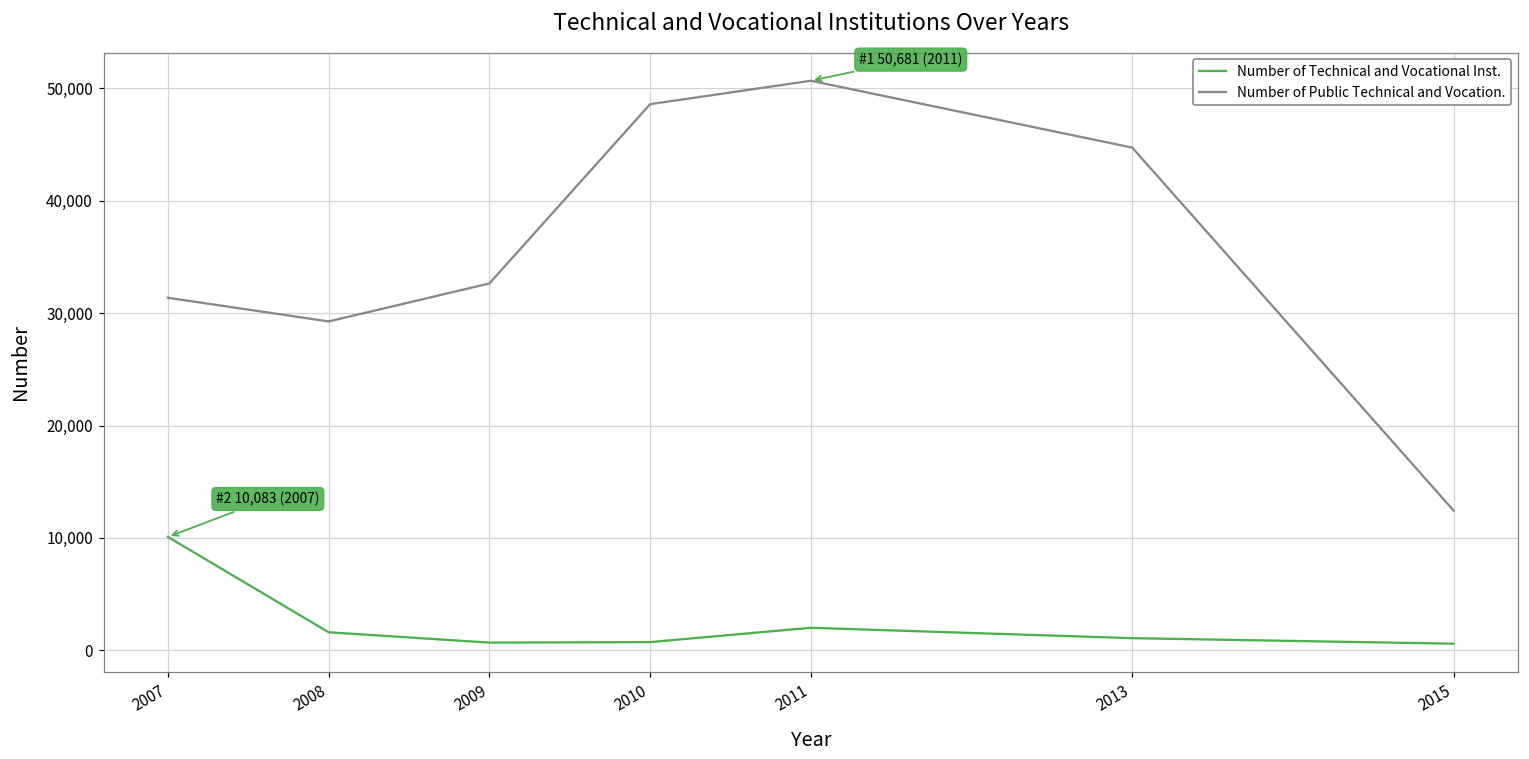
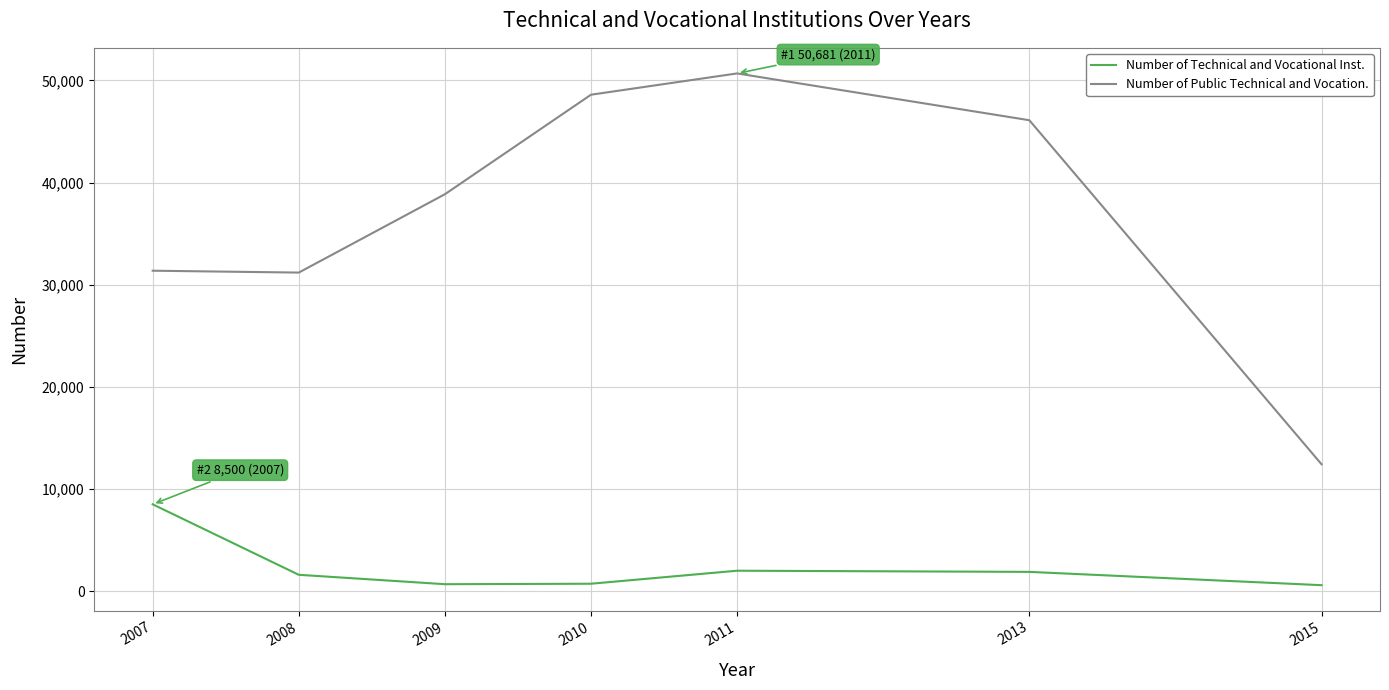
Number of Technical and Vocational Inst., 2007: 10,083 -> 8,500
Number of Public Technical and Vocation., 2008: 29,300 -> 31,200
Number of Public Technical and Vocation., 2009: 32,600 -> 38,900
Number of Technical and Vocational Inst., 2013: 1,100 -> 1,900
Number of Public Technical and Vocation., 2013: 44,700 -> 46,100
